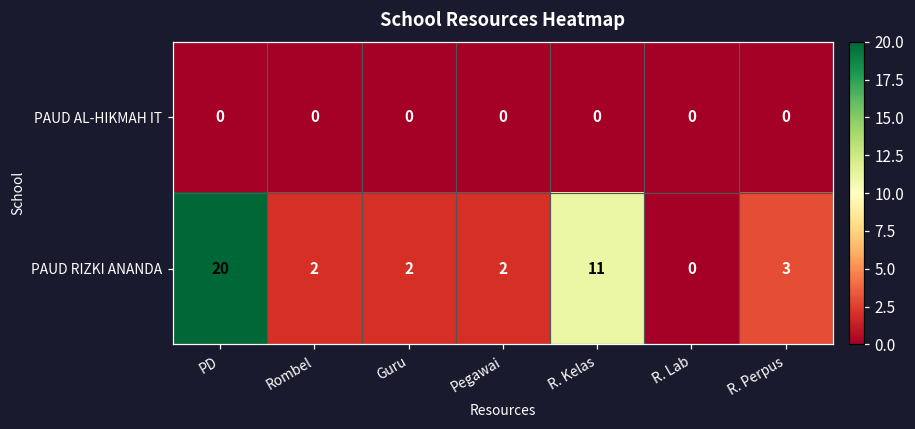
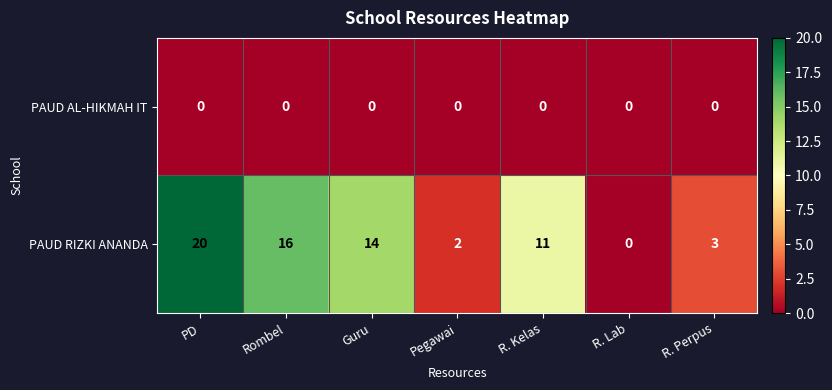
PAUD RIZKI ANANDA, Rombel: 2 -> 16
PAUD RIZKI ANANDA, Guru: 2 -> 14
